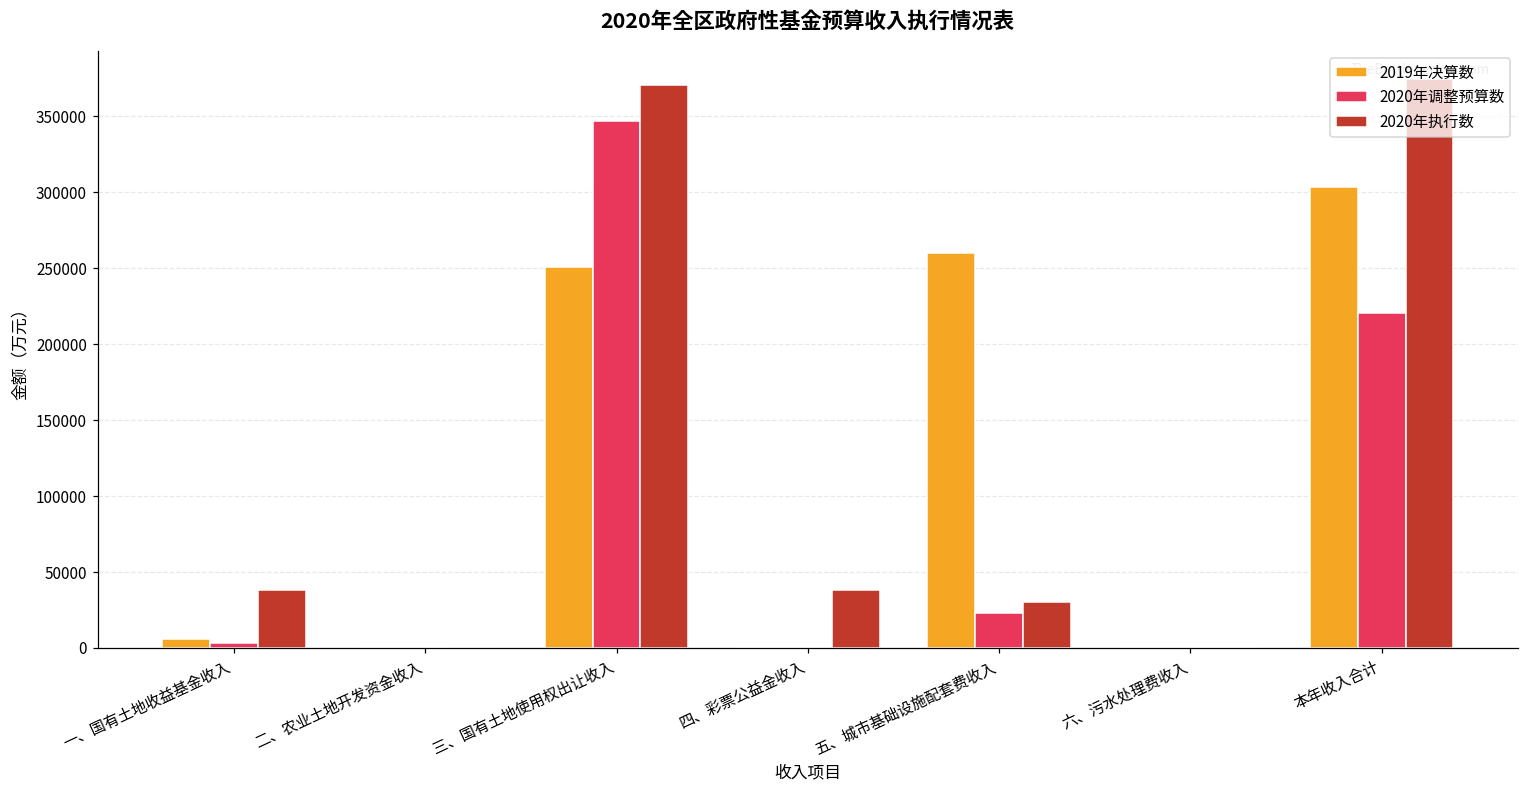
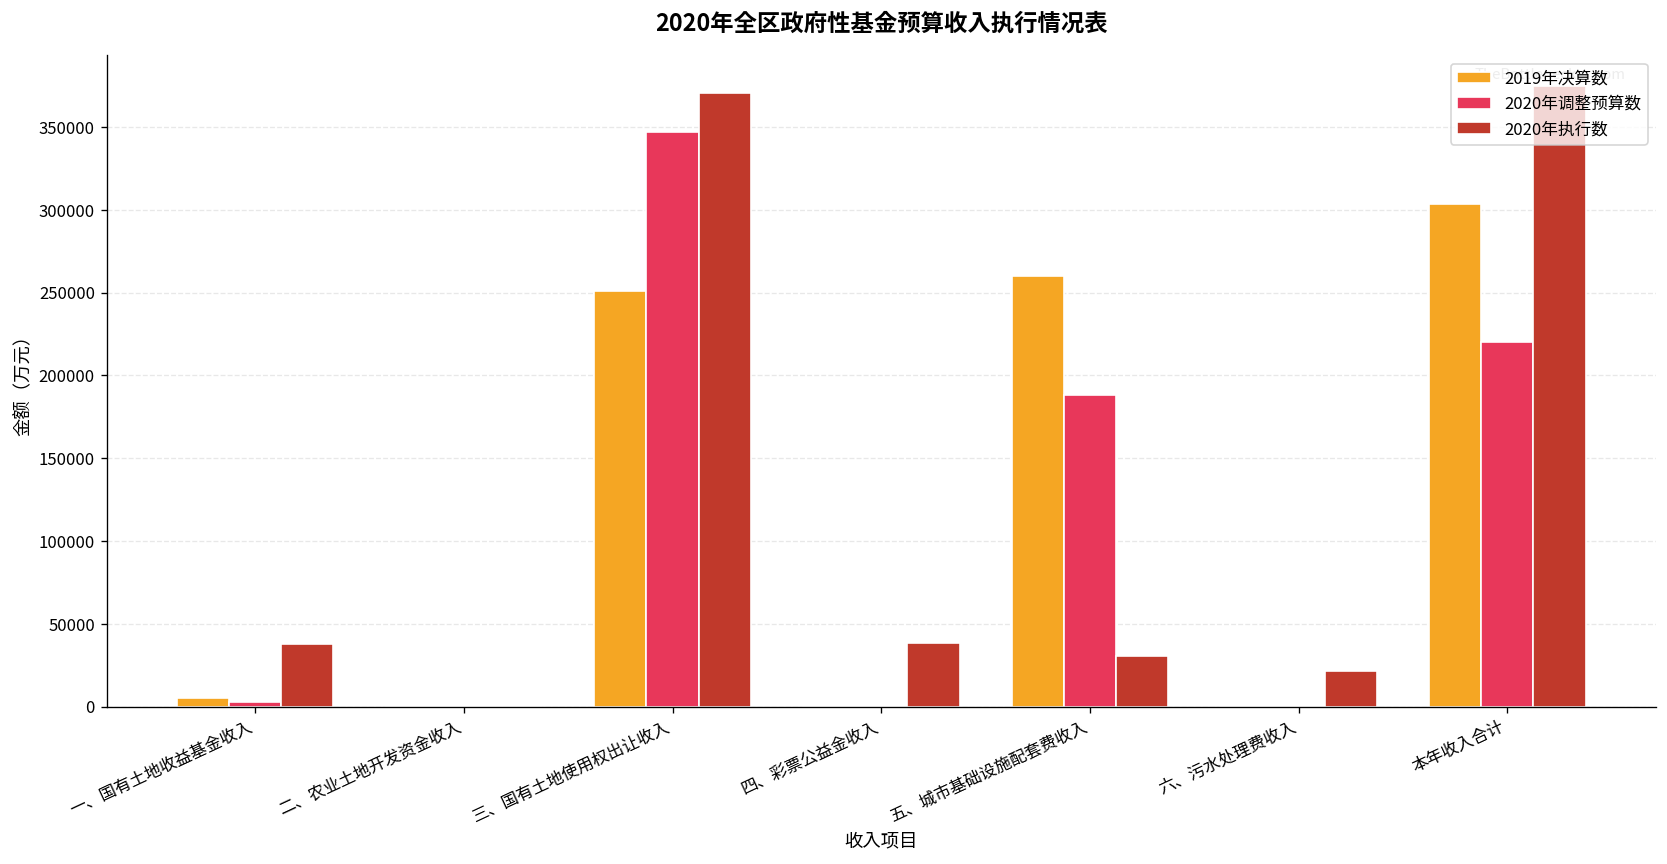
2020年调整预算数, 五、城市基础设施配套费收入: 23000 -> 188000
2020年执行数, 六、污水处理费收入: 0 -> 22000
